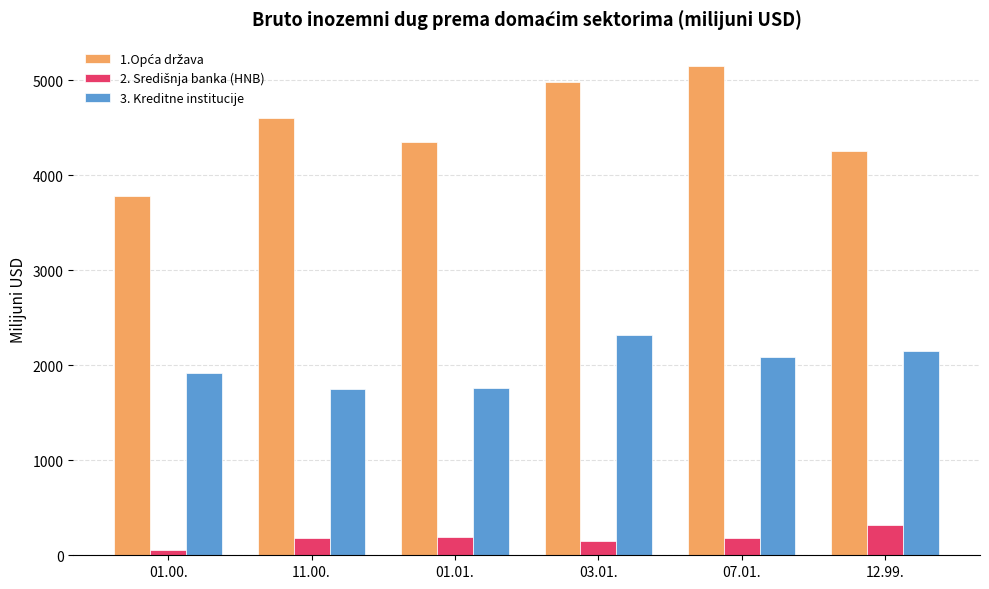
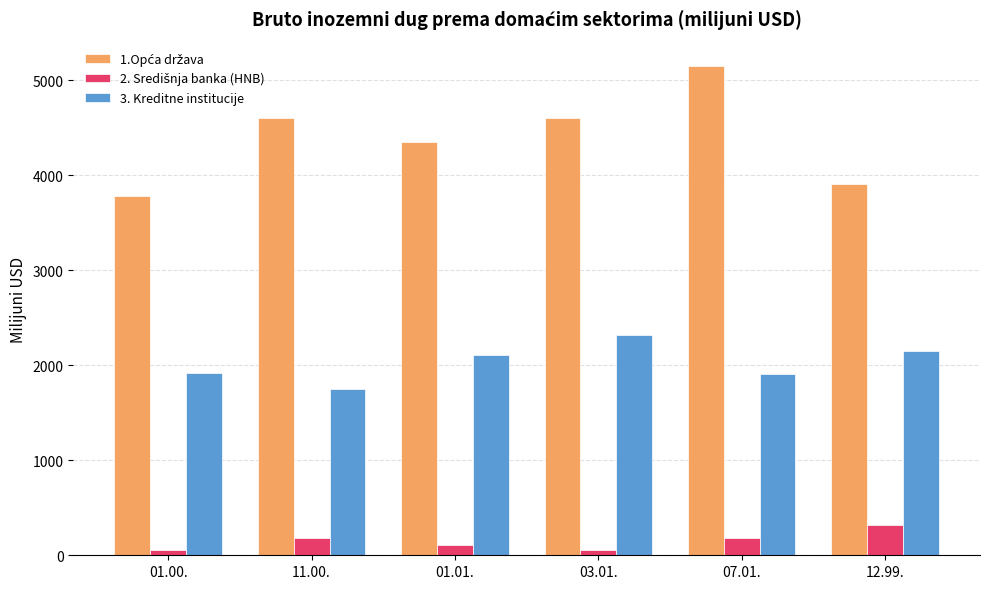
2. Središnja banka (HNB), 01.01.: 200 -> 100
3. Kreditne institucije, 01.01.: 1800 -> 2100
1.Opća država, 03.01.: 5000 -> 4600
2. Središnja banka (HNB), 03.01.: 200 -> 100
3. Kreditne institucije, 07.01.: 2100 -> 1900
1.Opća država, 12.99.: 4300 -> 3900
